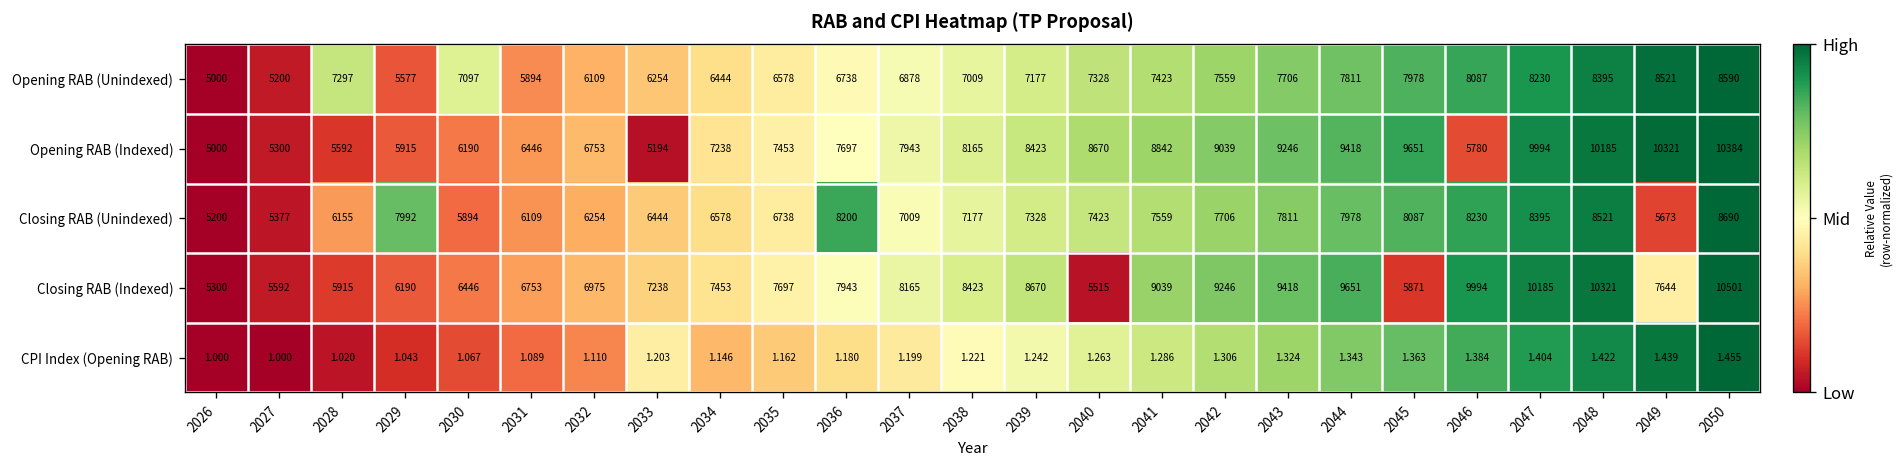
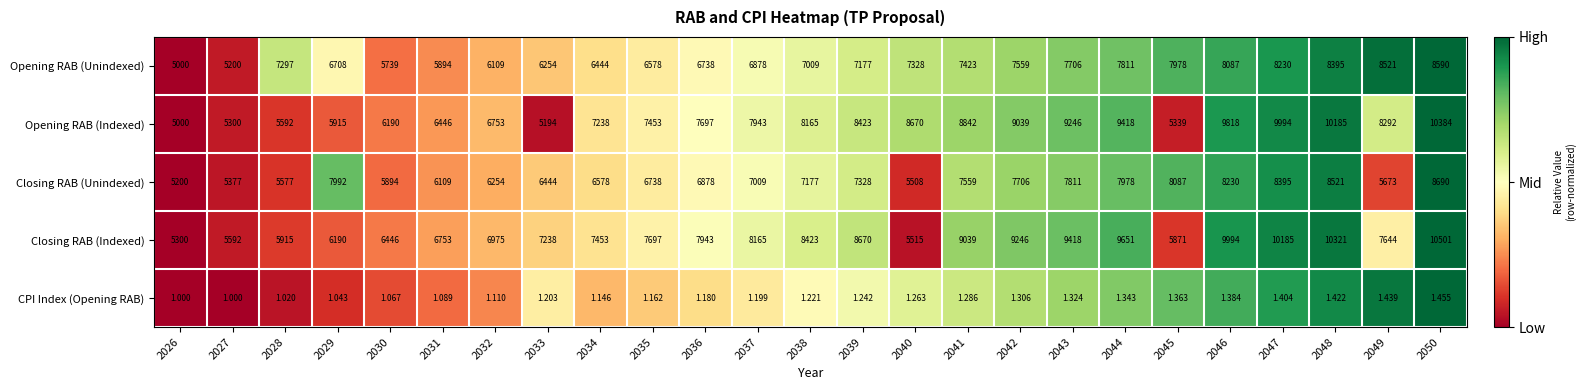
Opening RAB (Unindexed), 2029: 5577 -> 6708
Opening RAB (Unindexed), 2030: 7097 -> 5739
Opening RAB (Indexed), 2045: 9651 -> 5339
Opening RAB (Indexed), 2046: 5780 -> 9818
Opening RAB (Indexed), 2049: 10321 -> 8292
Closing RAB (Unindexed), 2028: 6155 -> 5577
Closing RAB (Unindexed), 2036: 8200 -> 6878
Closing RAB (Unindexed), 2040: 7423 -> 5508
